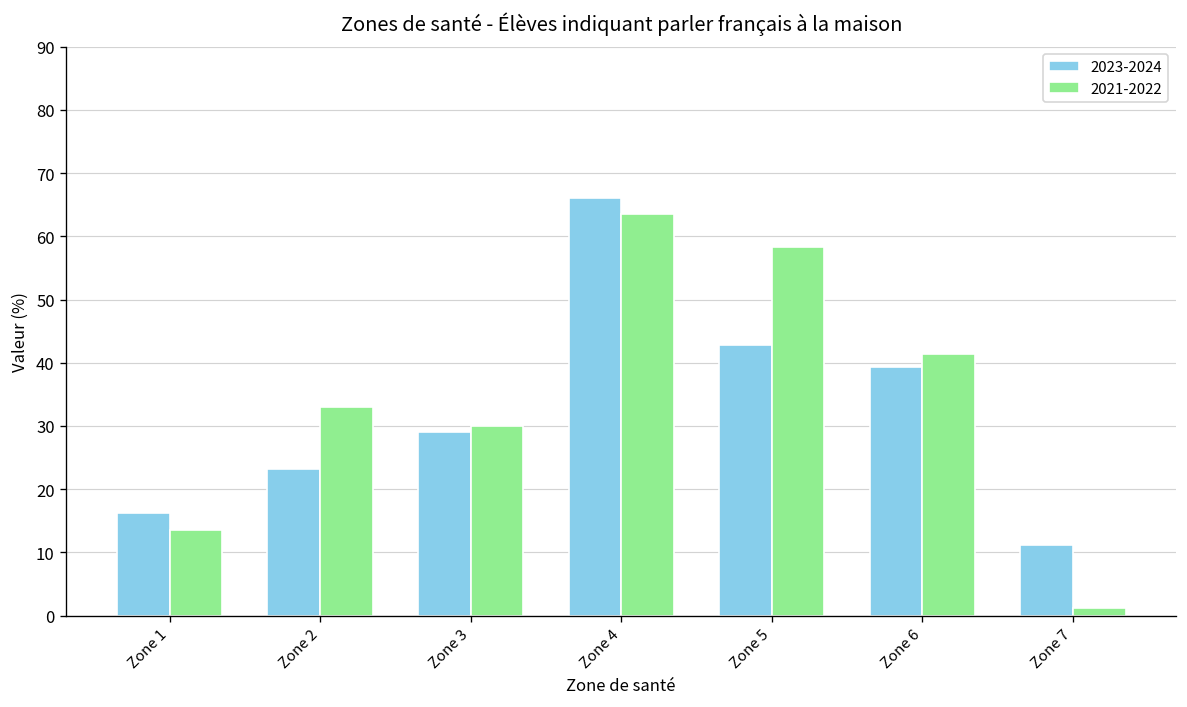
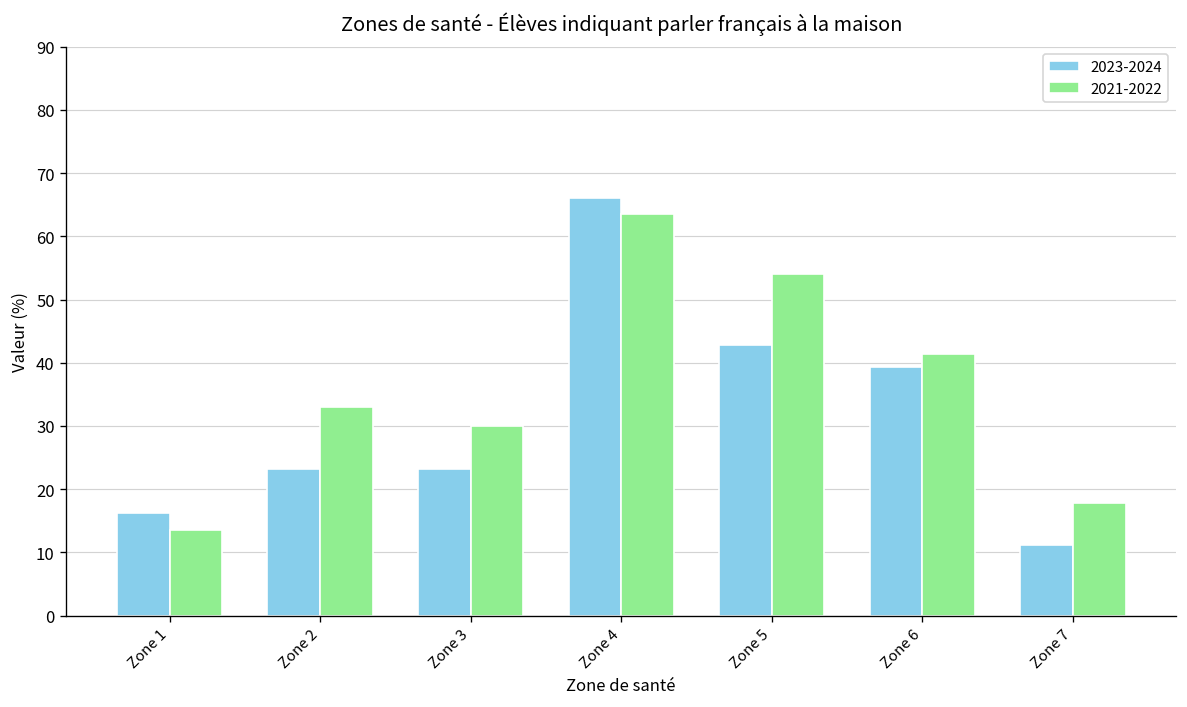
2023-2024, Zone 3: 29 -> 23
2021-2022, Zone 5: 58 -> 54
2021-2022, Zone 7: 1 -> 18
